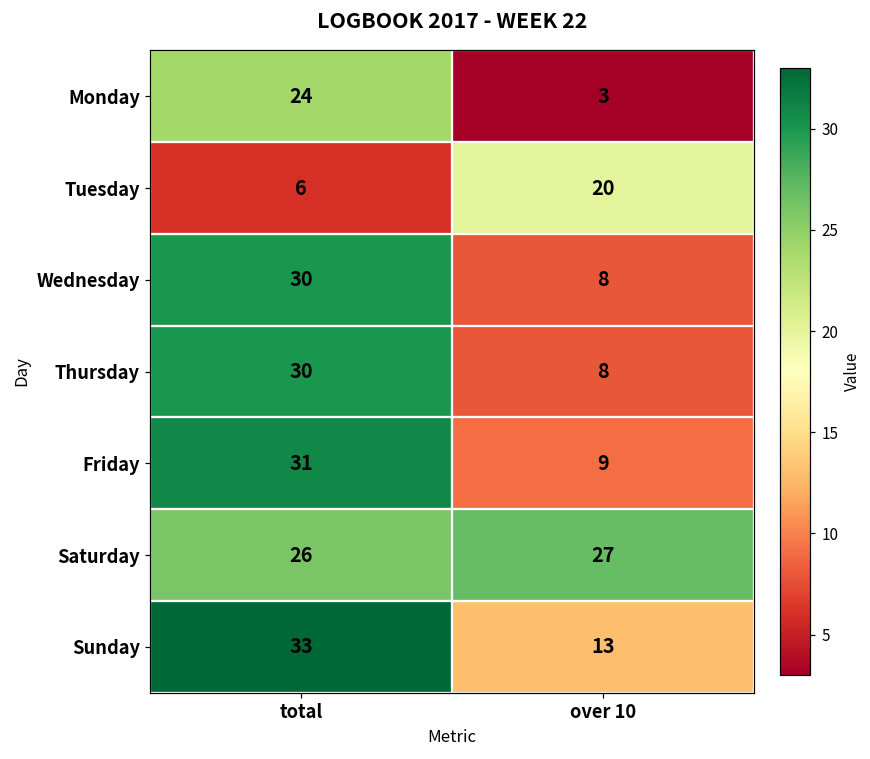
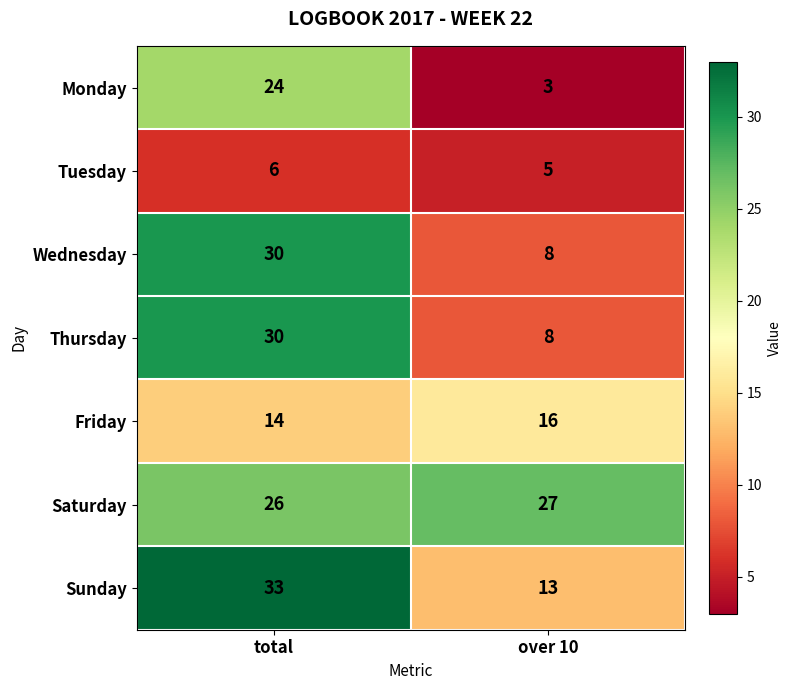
Tuesday, over 10: 20 -> 5
Friday, total: 31 -> 14
Friday, over 10: 9 -> 16
